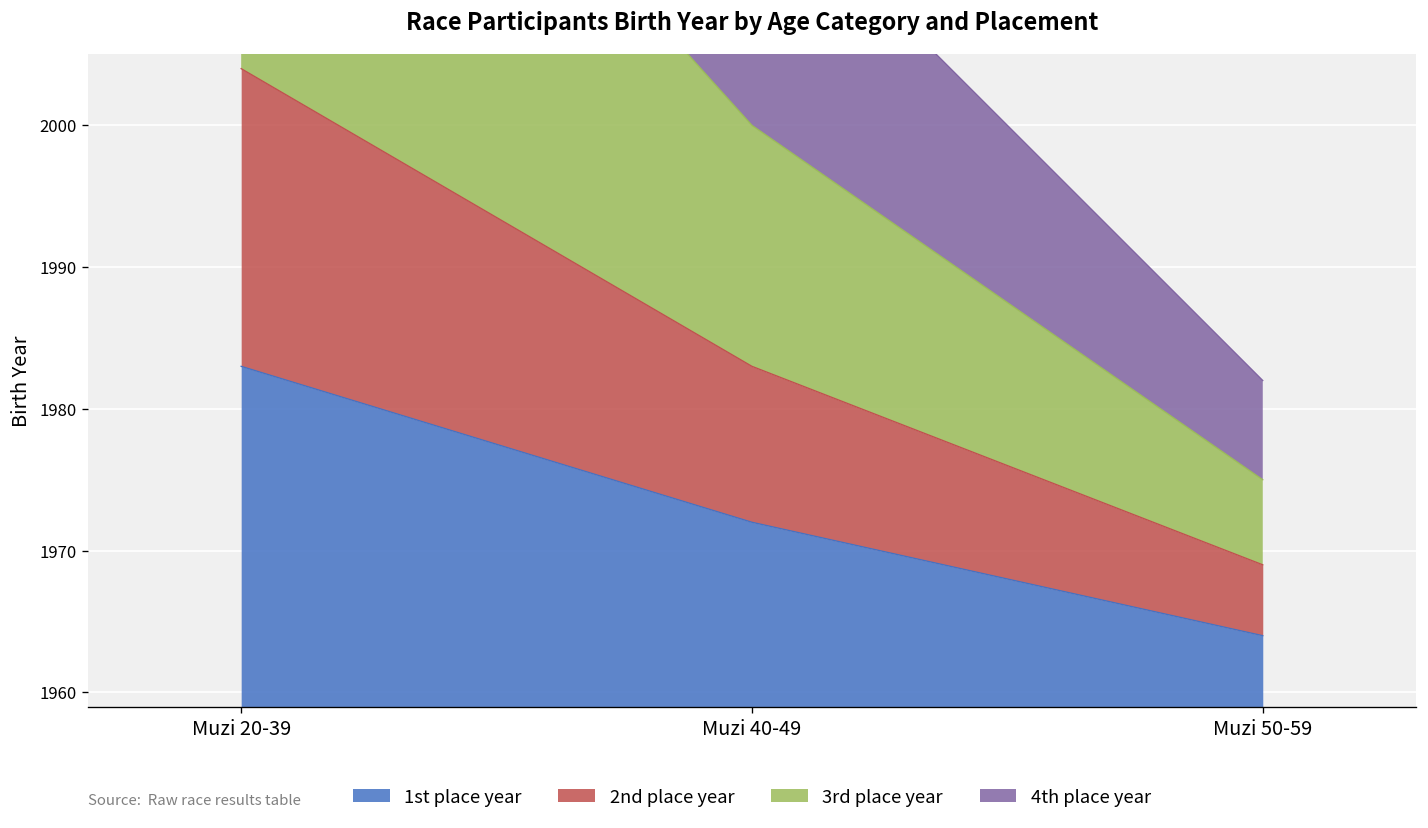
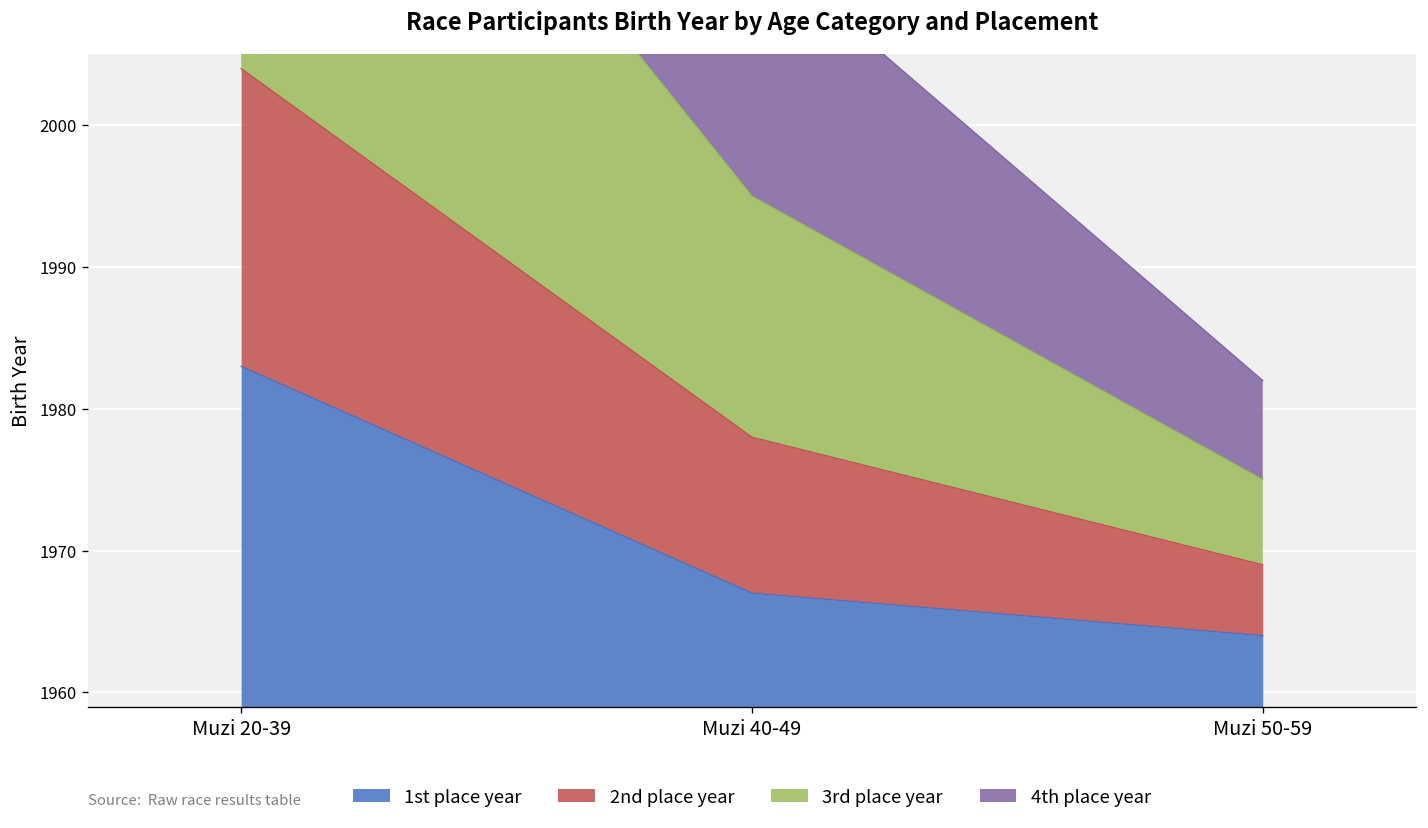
1st place year, Muzi 40-49: 1972 -> 1967
